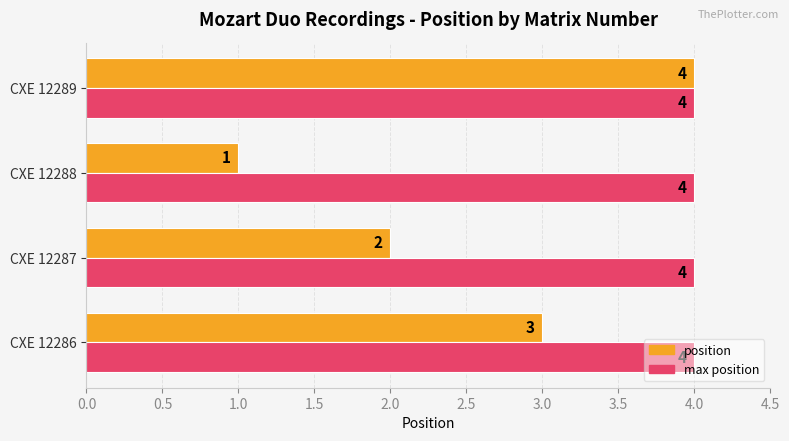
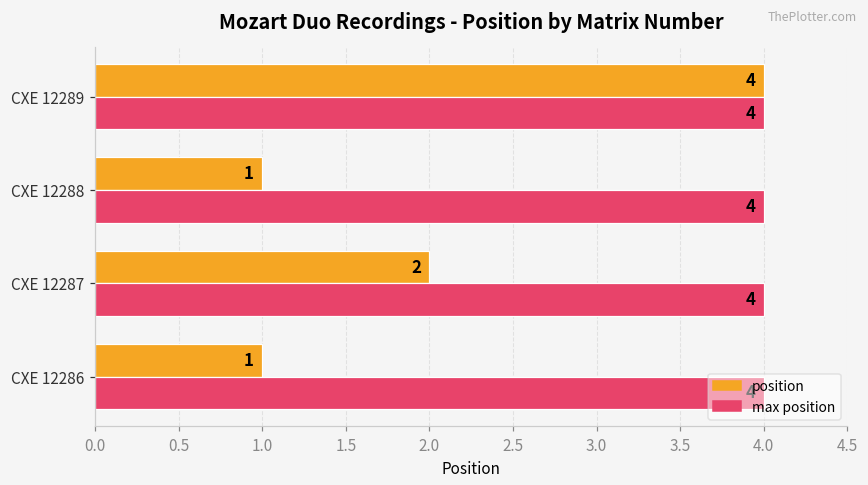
position, CXE 12286: 3 -> 1
